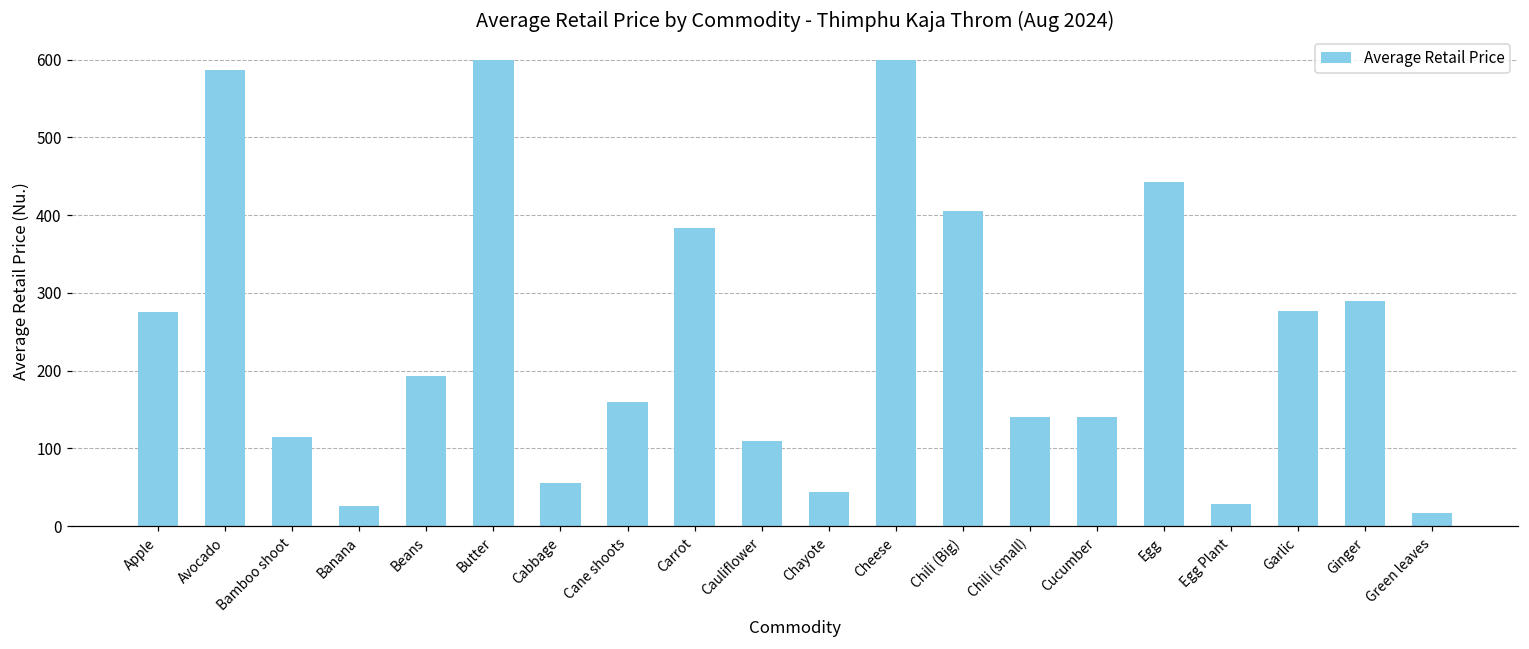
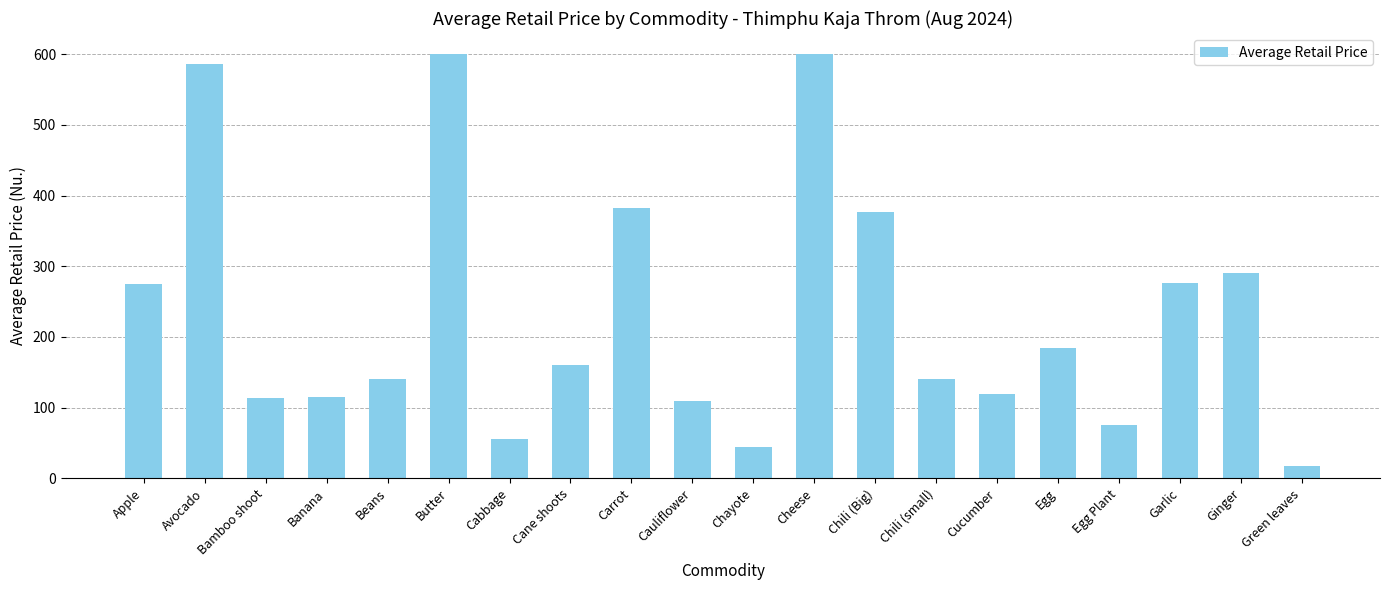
Banana: 30 -> 120
Beans: 190 -> 140
Chili (Big): 410 -> 380
Cucumber: 140 -> 120
Egg: 440 -> 190
Egg Plant: 30 -> 80
